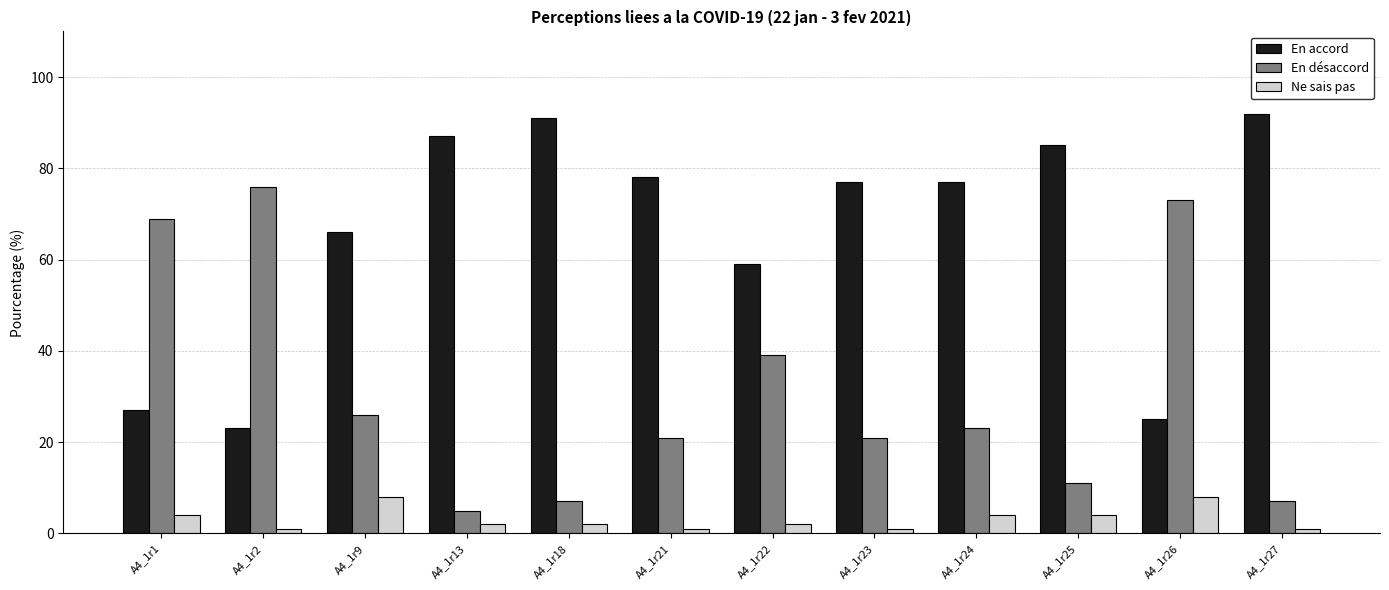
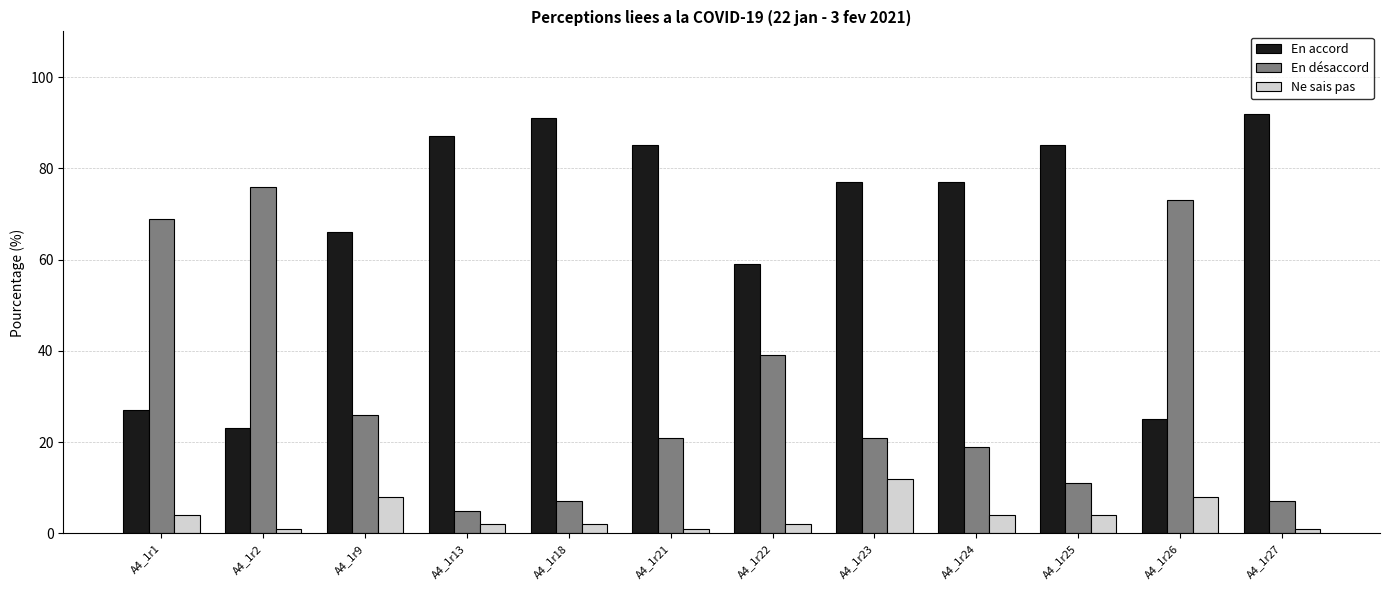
En accord, A4_1r21: 78 -> 85
Ne sais pas, A4_1r23: 1 -> 12
En désaccord, A4_1r24: 23 -> 19
